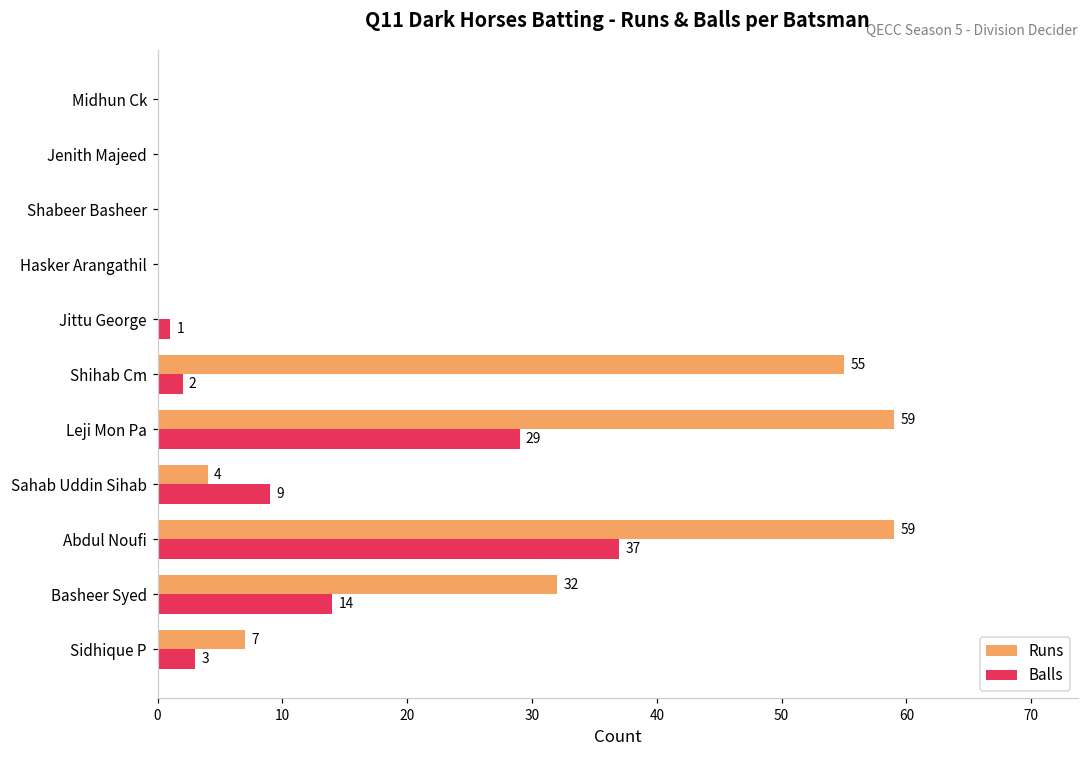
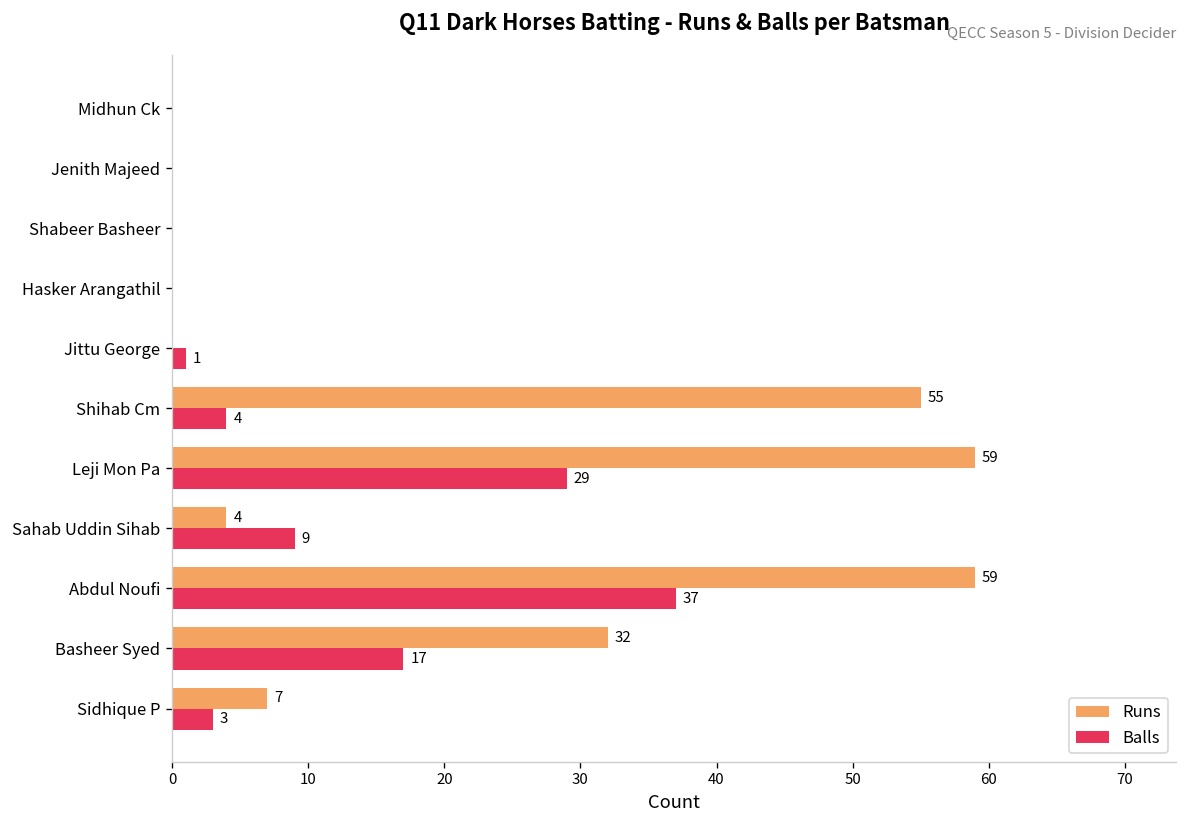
Balls, Shihab Cm: 2 -> 4
Balls, Basheer Syed: 14 -> 17
